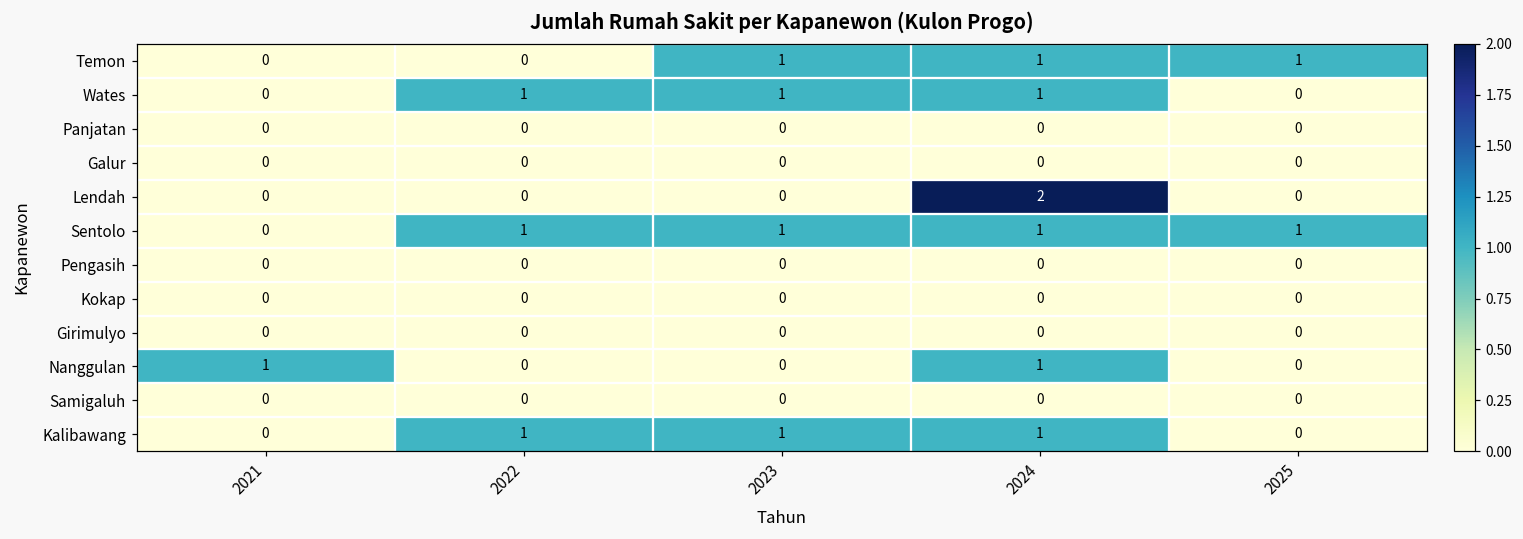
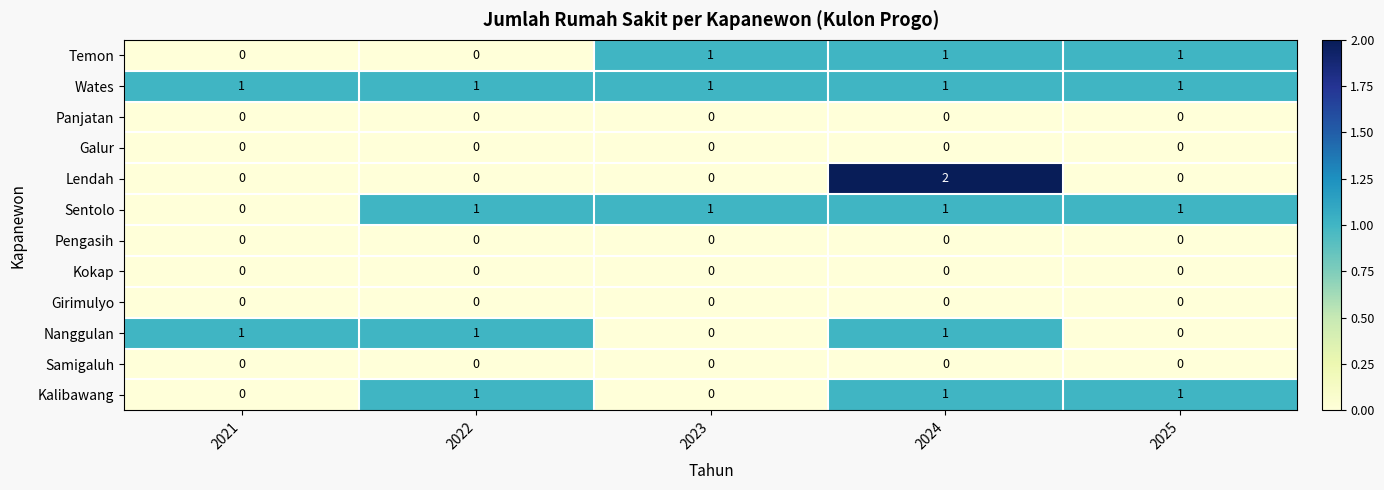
Wates, 2021: 0 -> 1
Wates, 2025: 0 -> 1
Nanggulan, 2022: 0 -> 1
Kalibawang, 2023: 1 -> 0
Kalibawang, 2025: 0 -> 1
